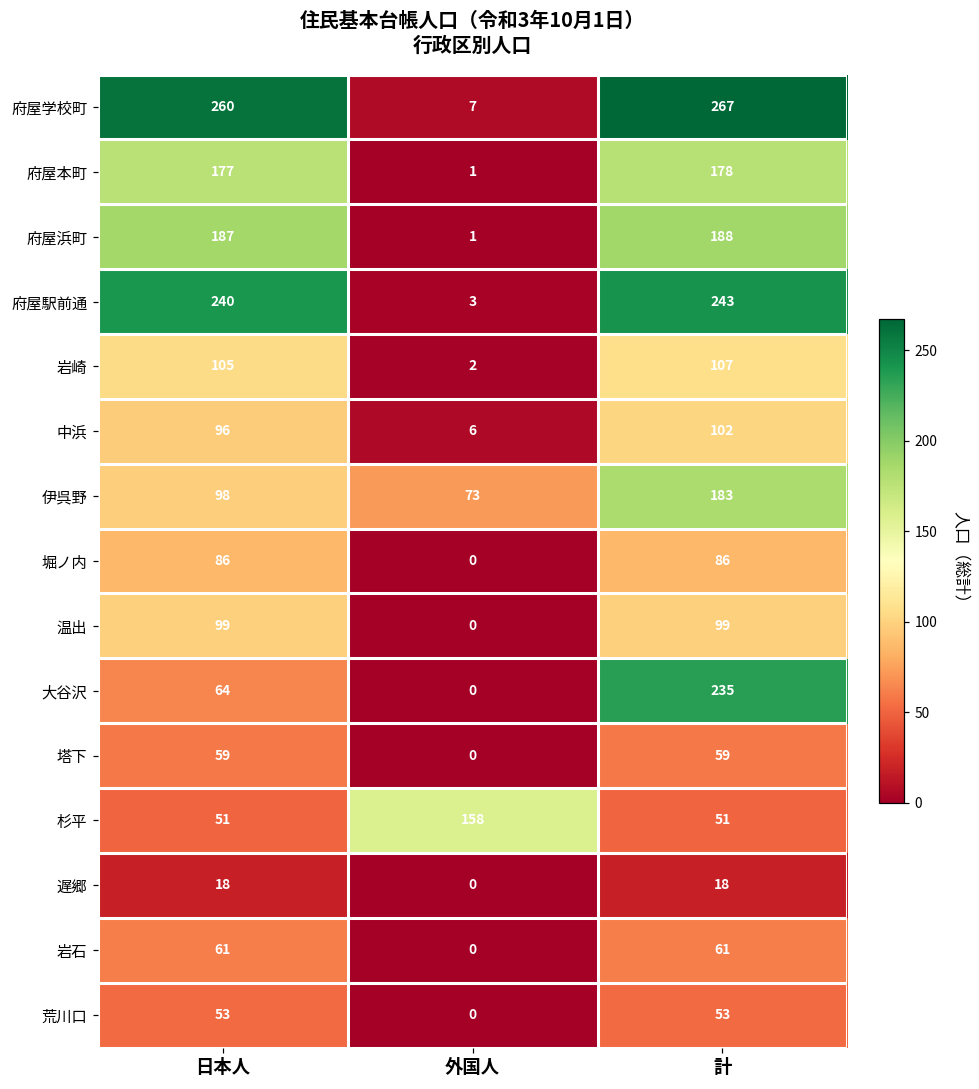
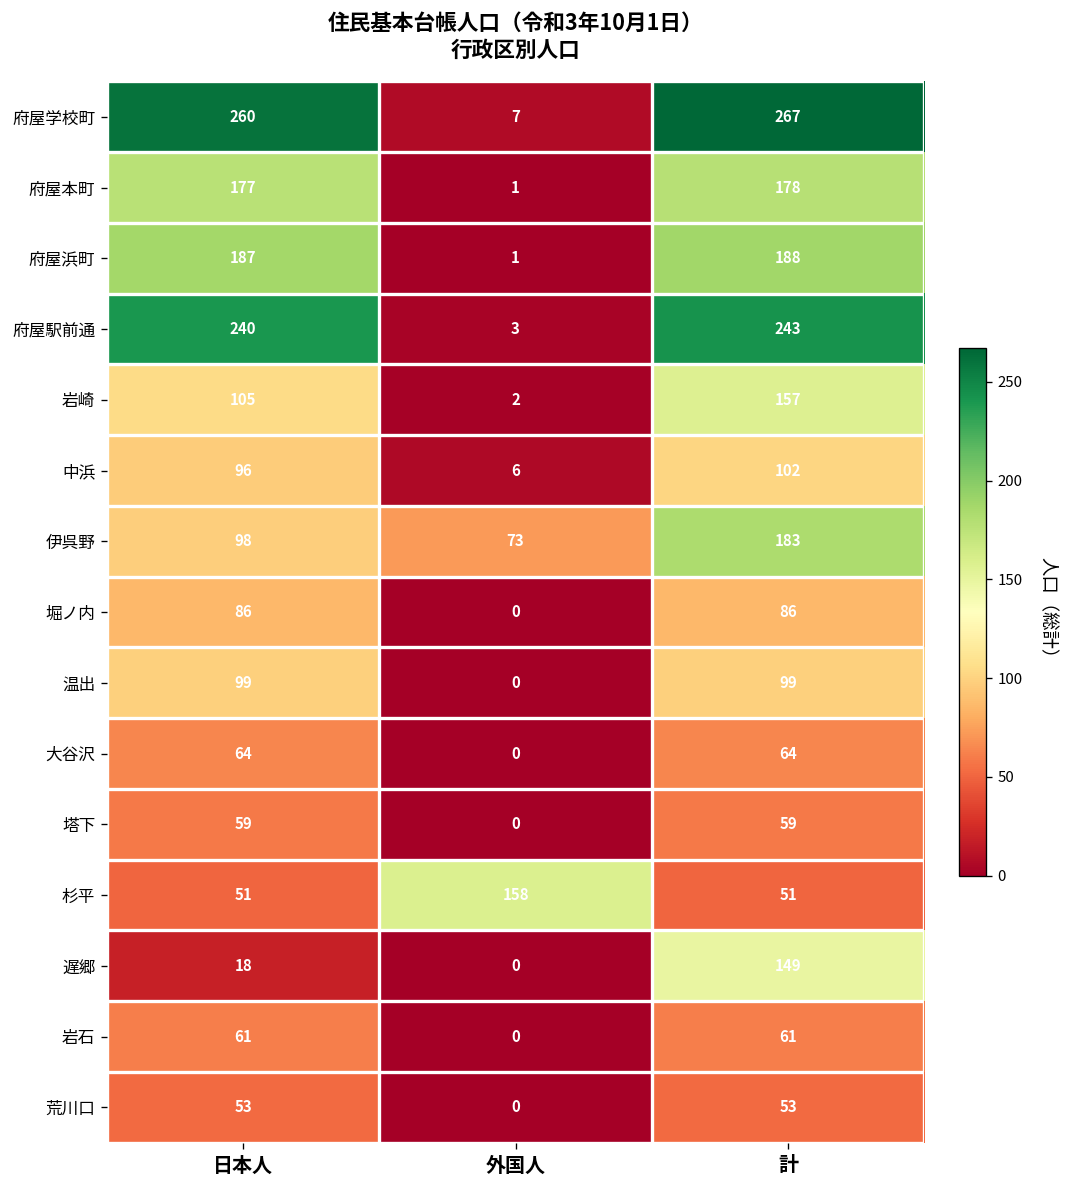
岩崎, 計: 107 -> 157
大谷沢, 計: 235 -> 64
遅郷, 計: 18 -> 149
